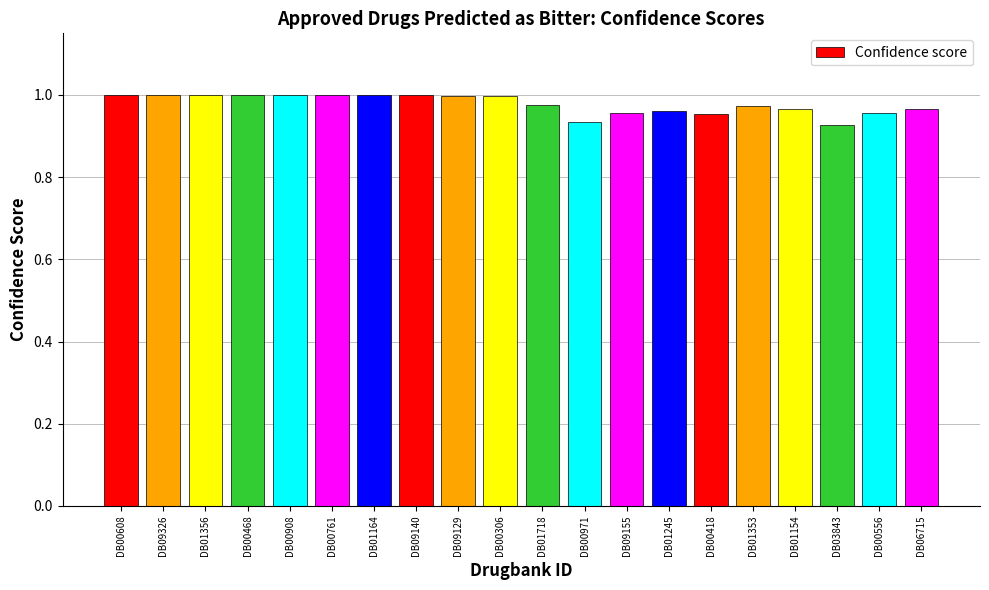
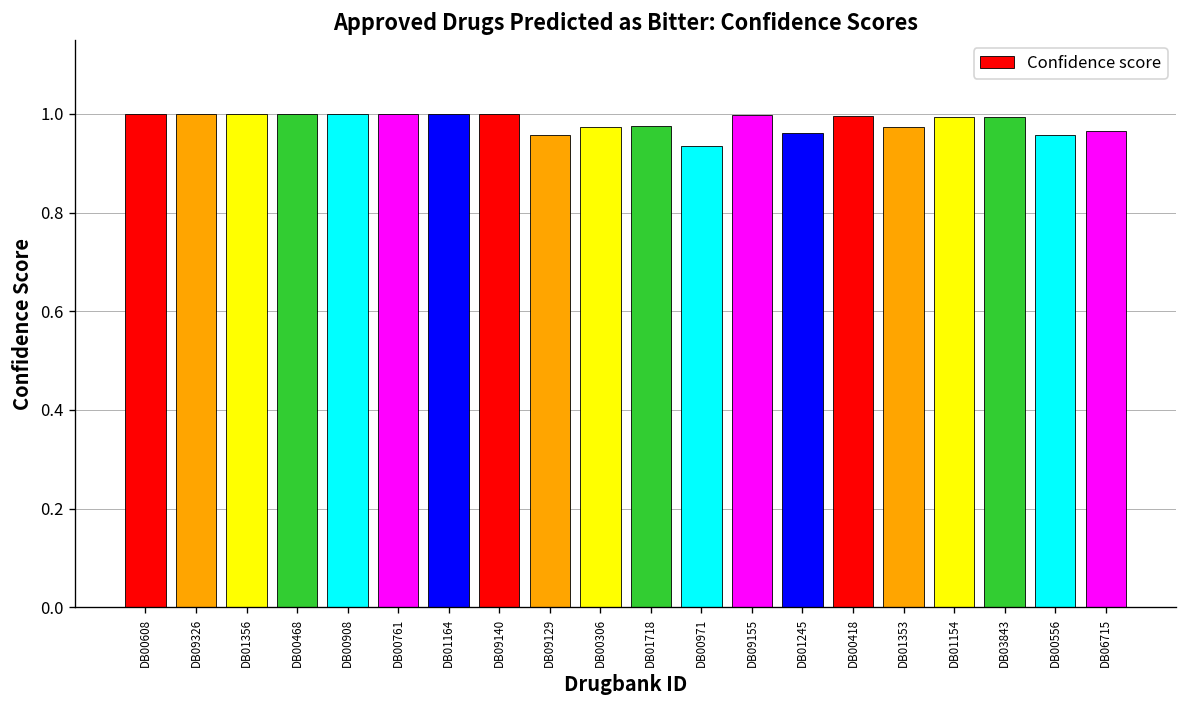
DB09129: 1.00 -> 0.96
DB00306: 1.00 -> 0.97
DB09155: 0.96 -> 1.00
DB00418: 0.95 -> 1.00
DB01154: 0.97 -> 0.99
DB03843: 0.93 -> 0.99
